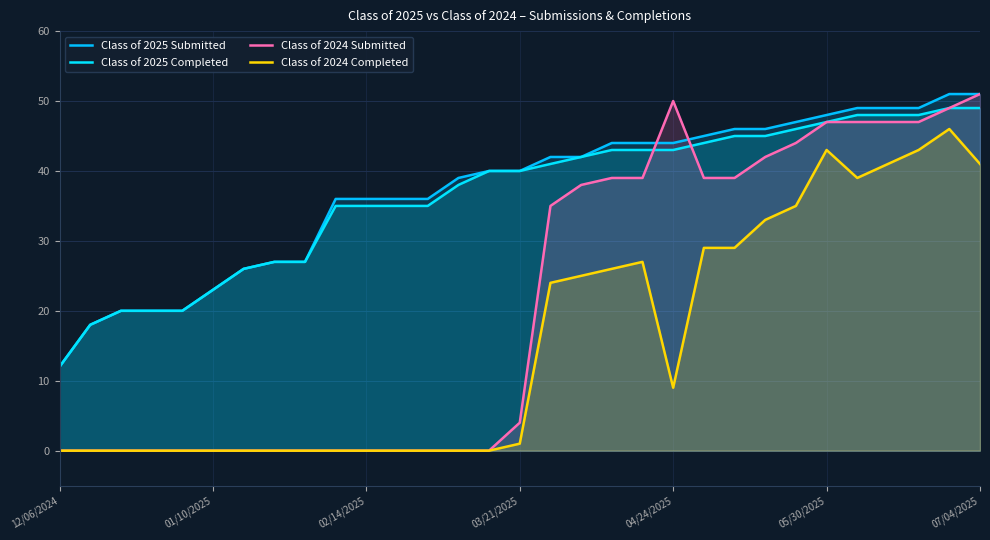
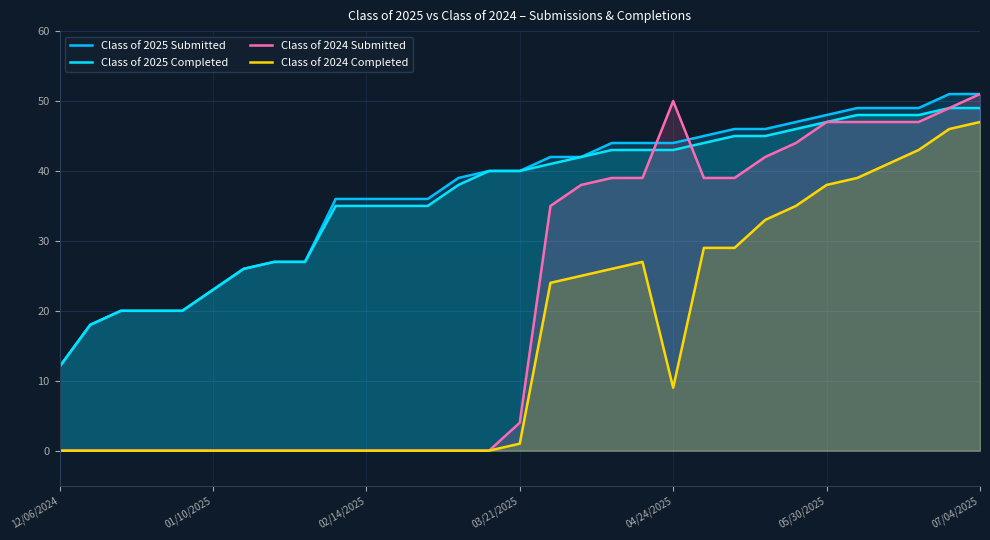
Class of 2024 Completed, 05/30/2025: 43 -> 38
Class of 2024 Completed, 07/04/2025: 41 -> 47
